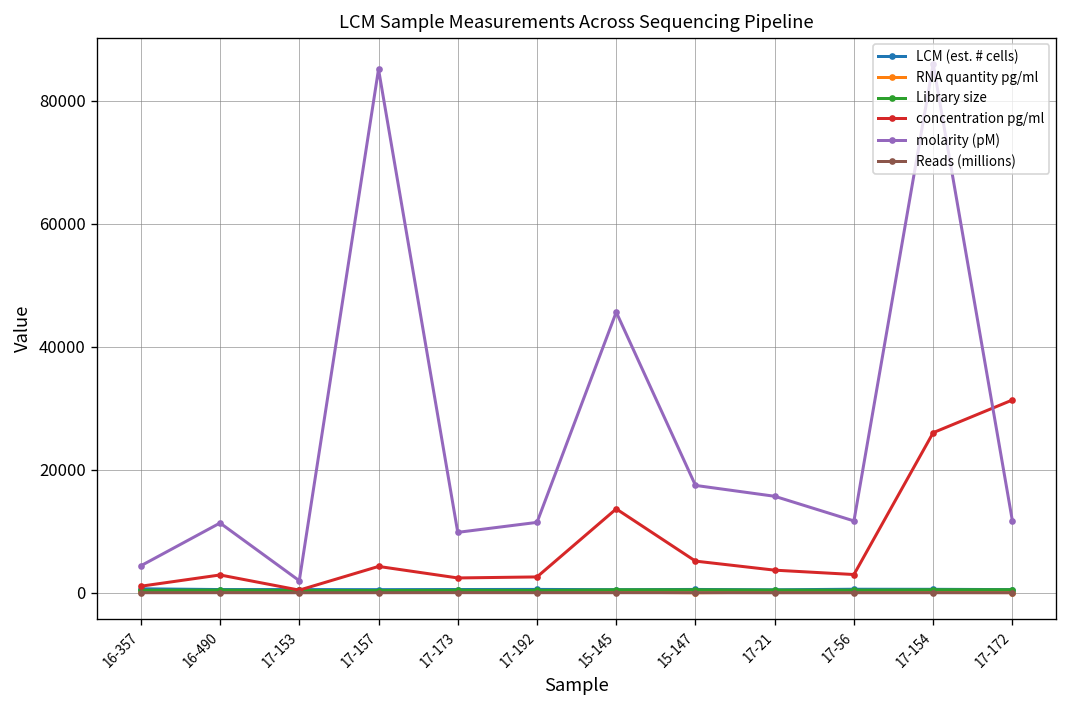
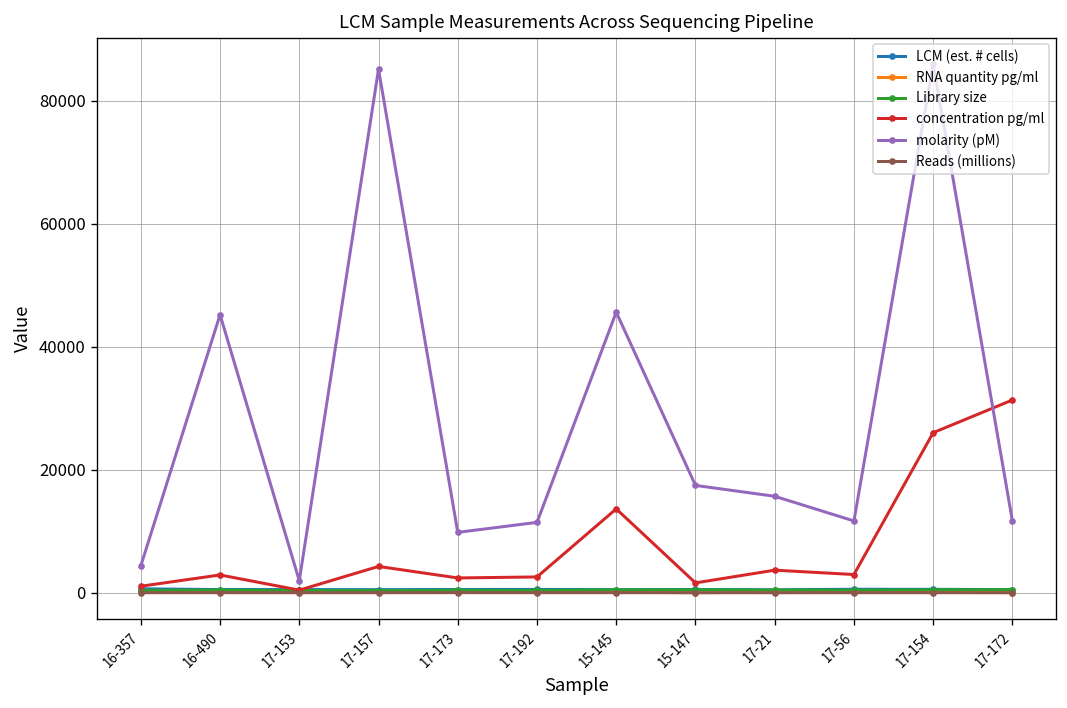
molarity (pM), 16-490: 11000 -> 45000
concentration pg/ml, 15-147: 5000 -> 2000
